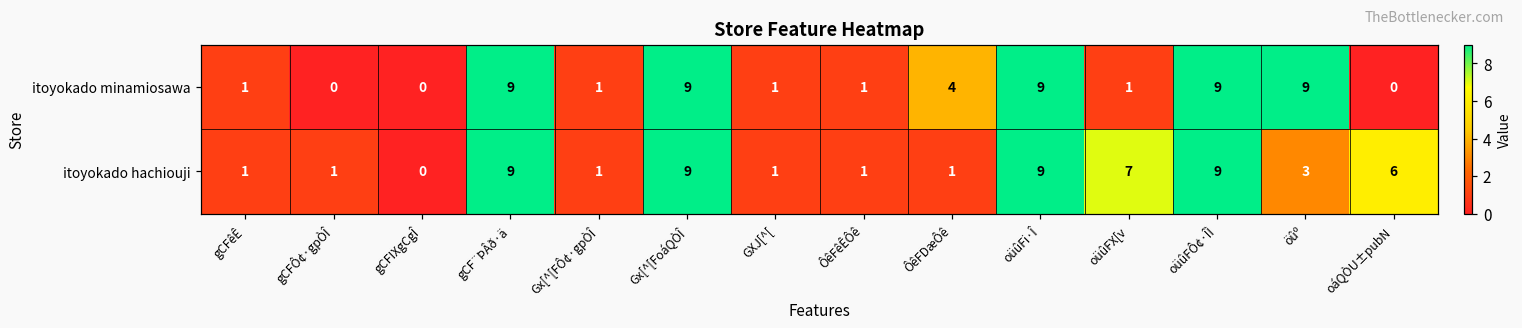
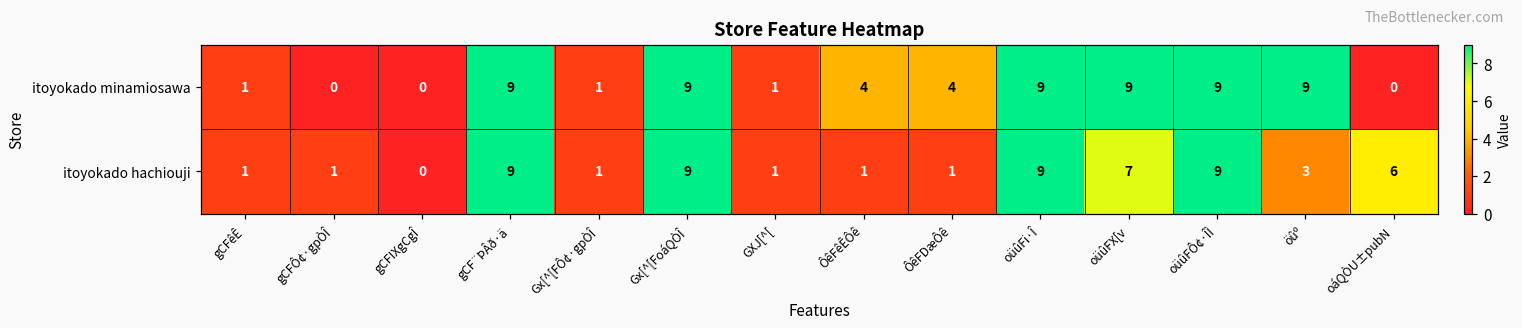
itoyokado minamiosawa, ÔêFêÊÔê: 1 -> 4
itoyokado minamiosawa, oüûFX[v: 1 -> 9
